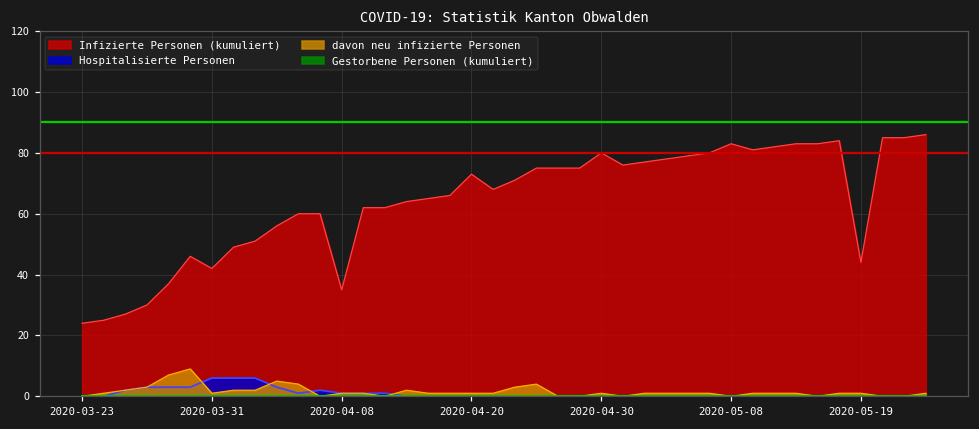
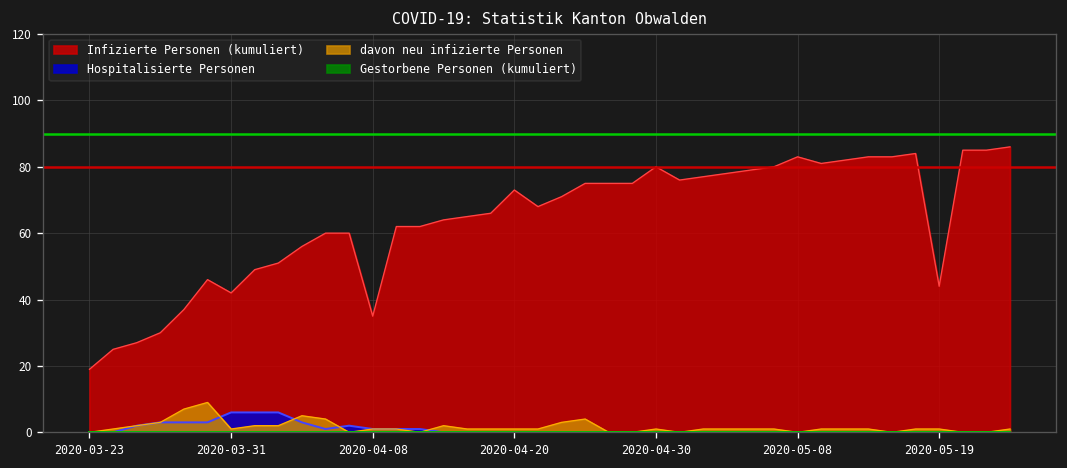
Infizierte Personen (kumuliert), 2020-03-23: 24 -> 19
